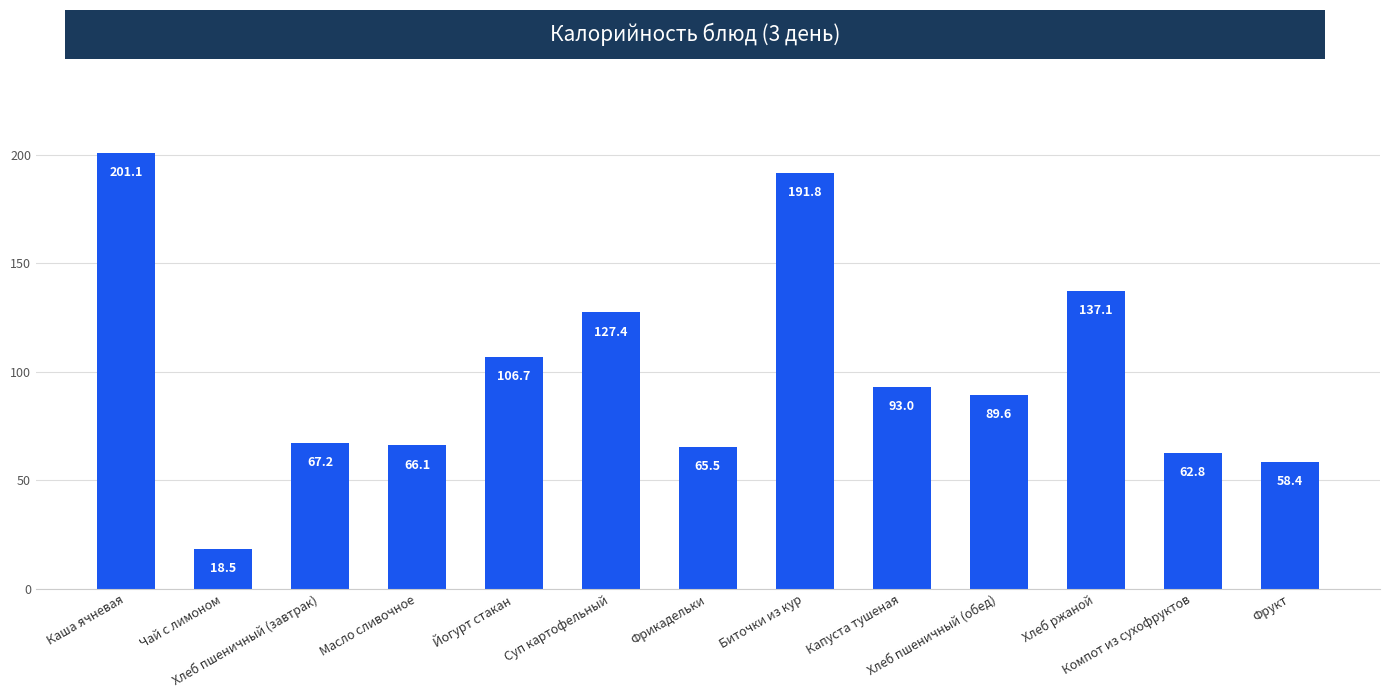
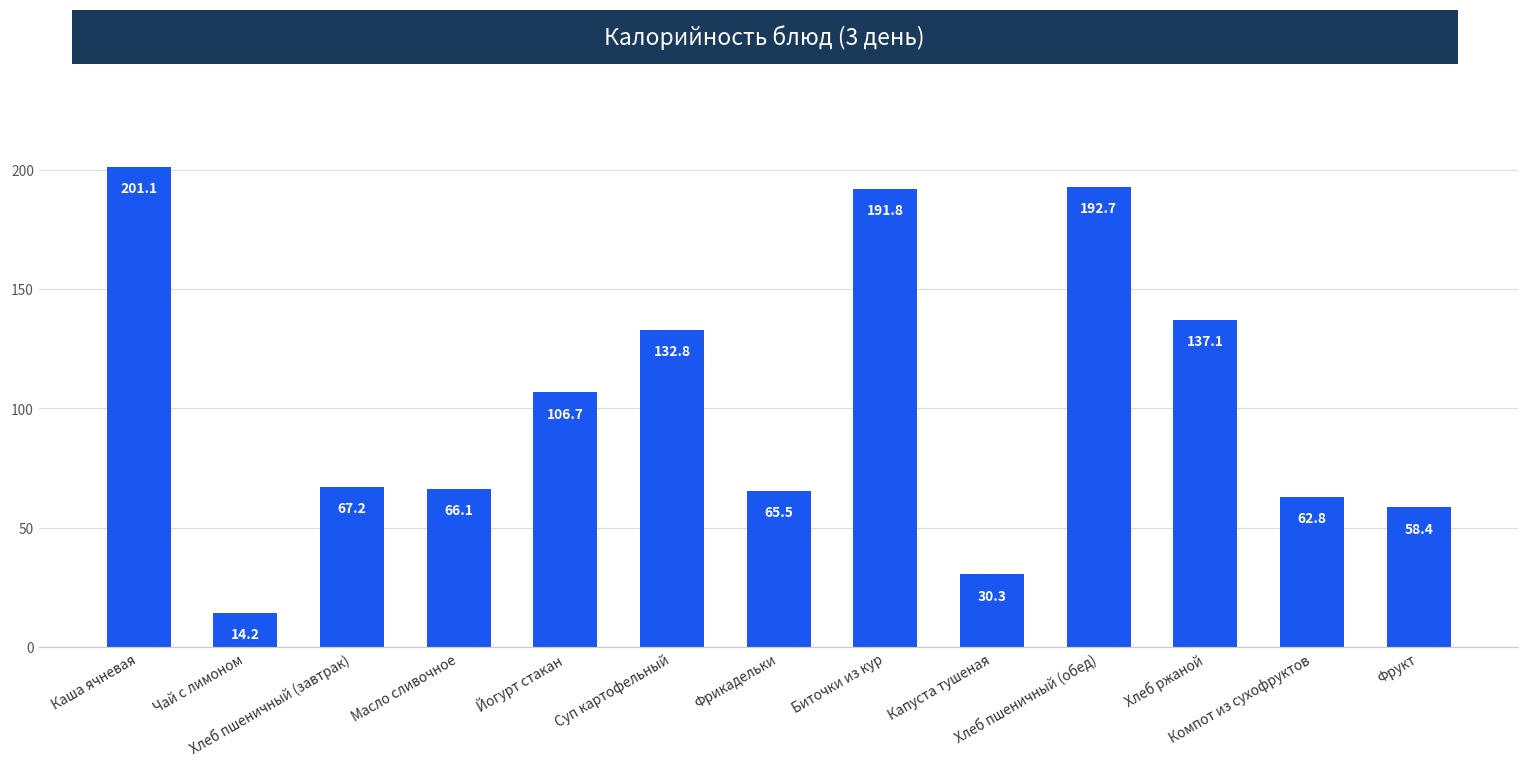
Чай с лимоном: 18.5 -> 14.2
Суп картофельный: 127.4 -> 132.8
Капуста тушеная: 93.0 -> 30.3
Хлеб пшеничный (обед): 89.6 -> 192.7
